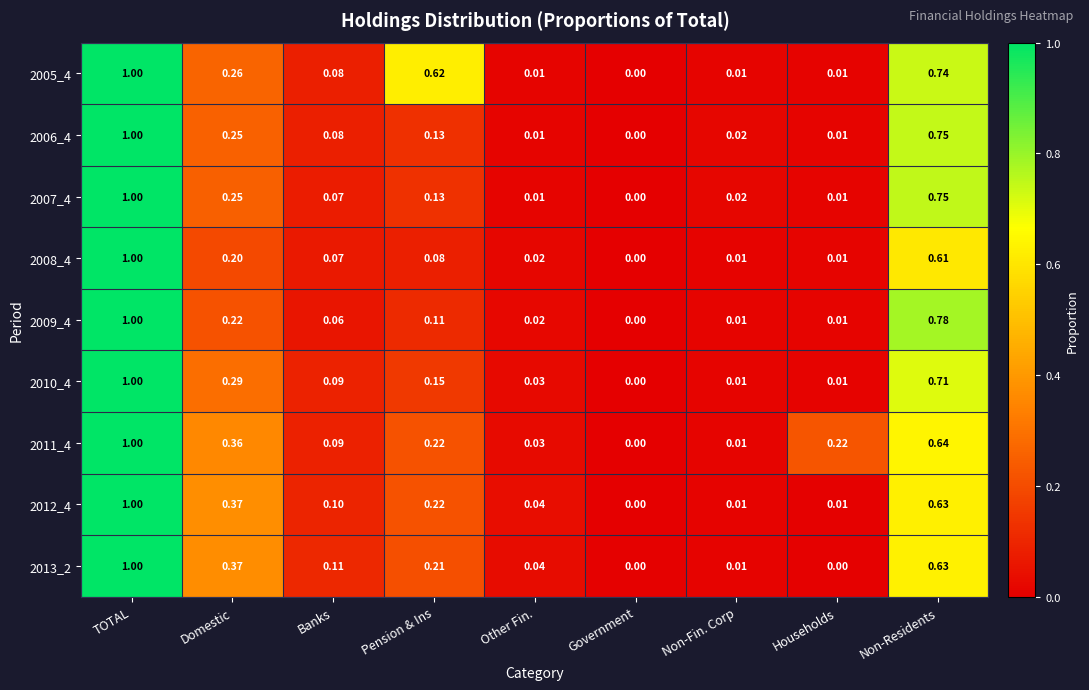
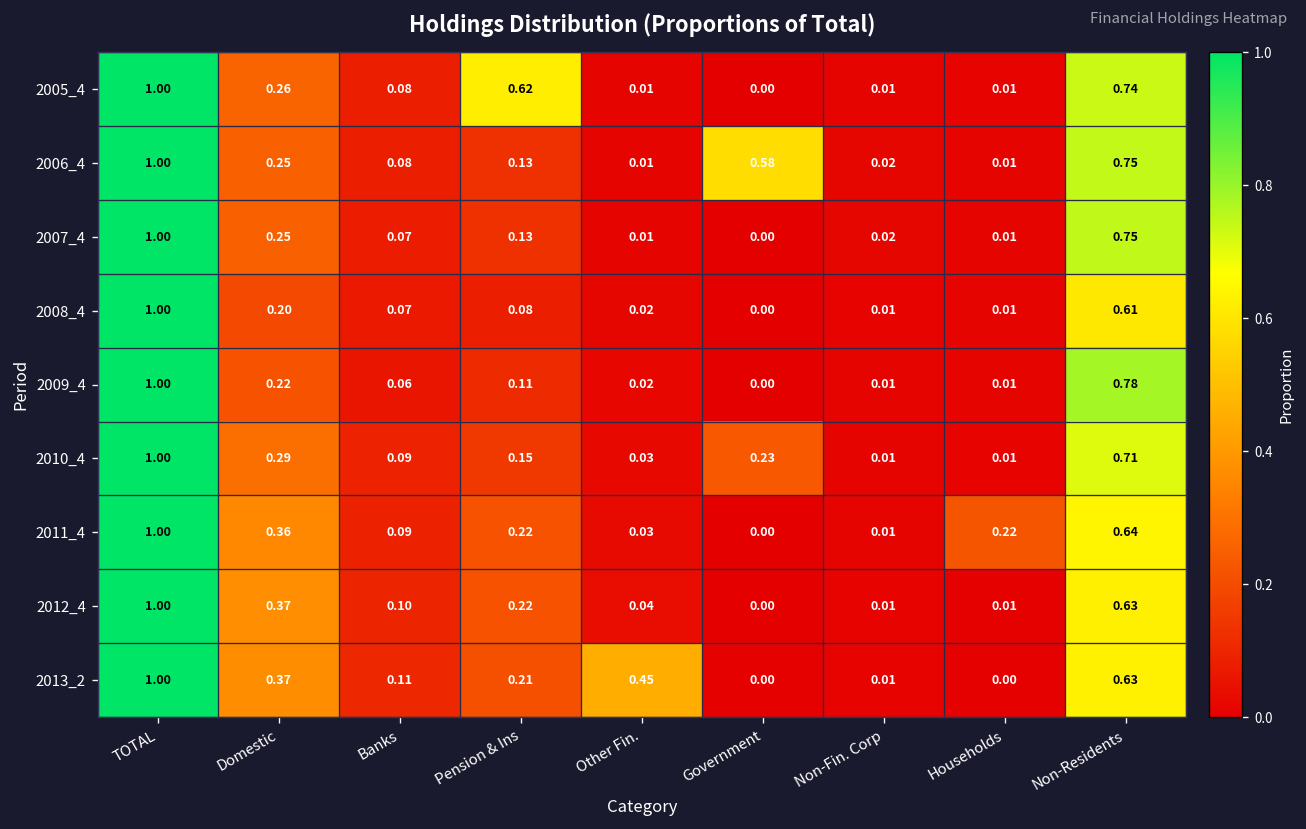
2006_4, Government: 0.00 -> 0.58
2010_4, Government: 0.00 -> 0.23
2013_2, Other Fin.: 0.04 -> 0.45
